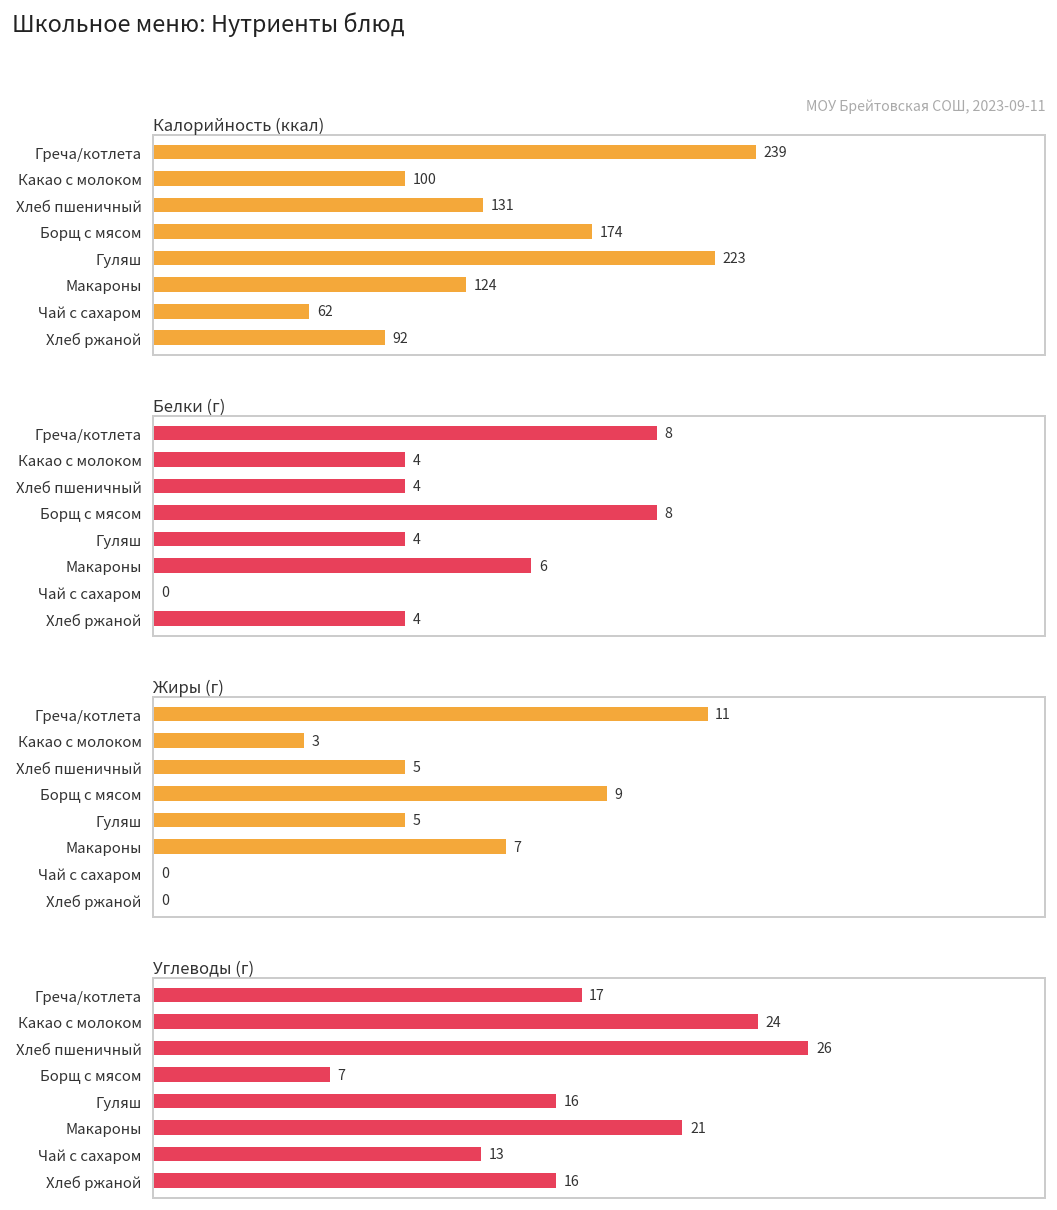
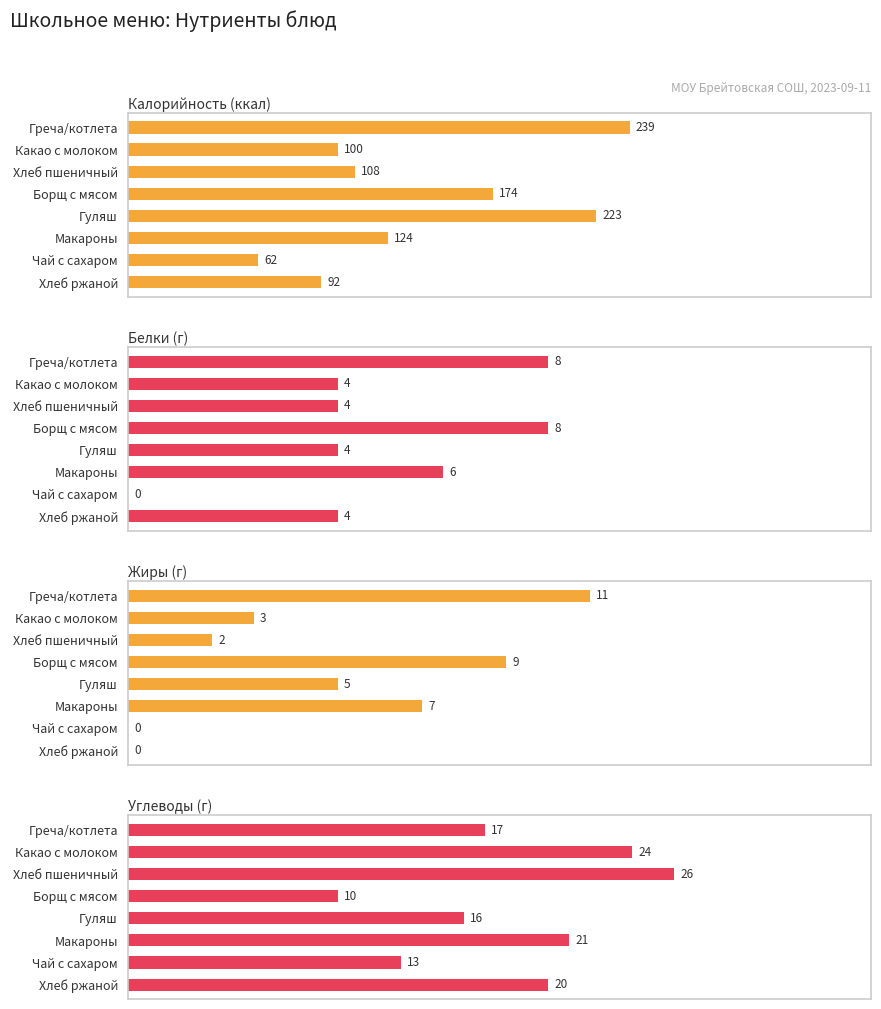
Калорийность (ккал), Хлеб пшеничный: 131 -> 108
Жиры (г), Хлеб пшеничный: 5 -> 2
Углеводы (г), Борщ с мясом: 7 -> 10
Углеводы (г), Хлеб ржаной: 16 -> 20
